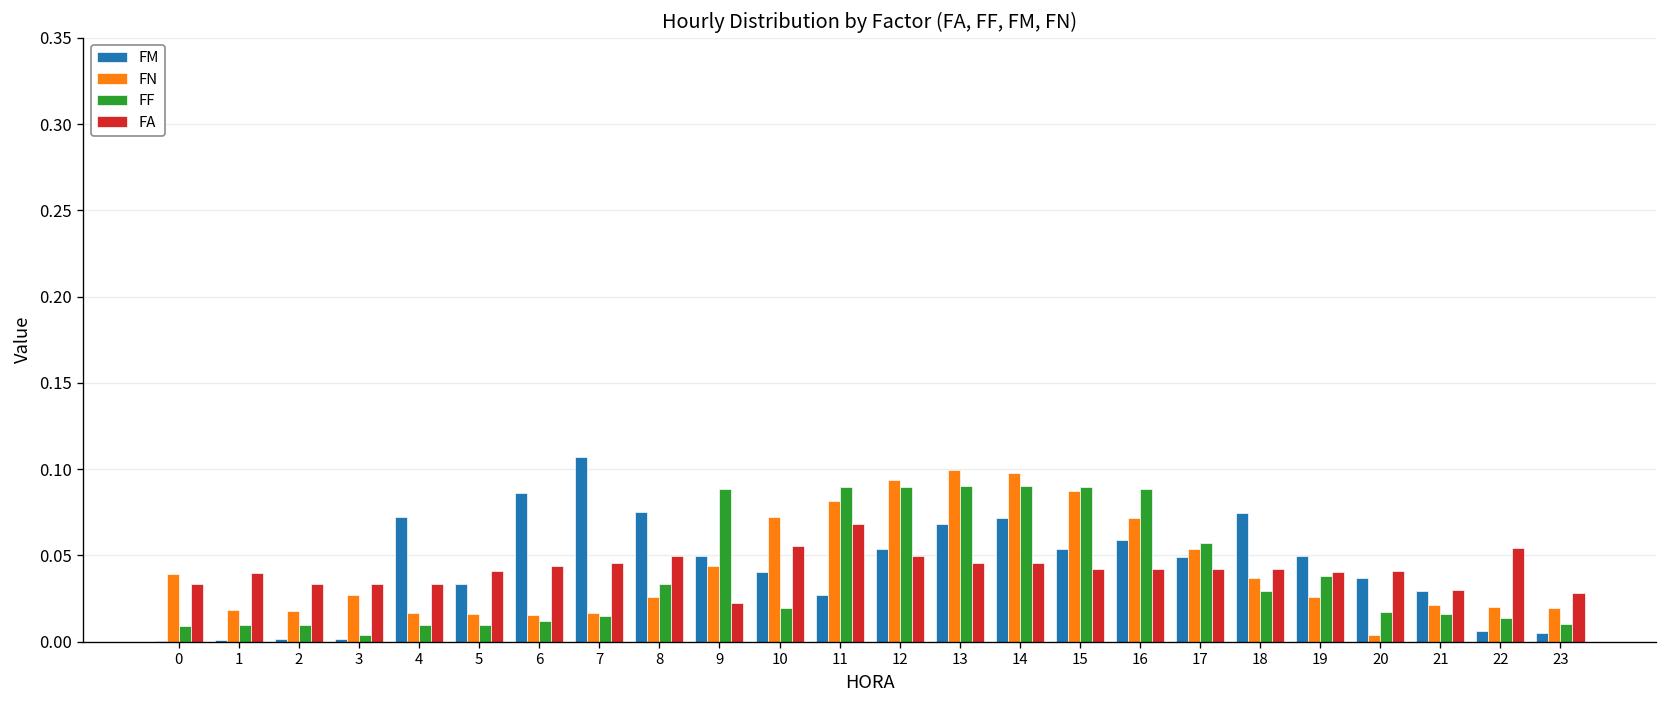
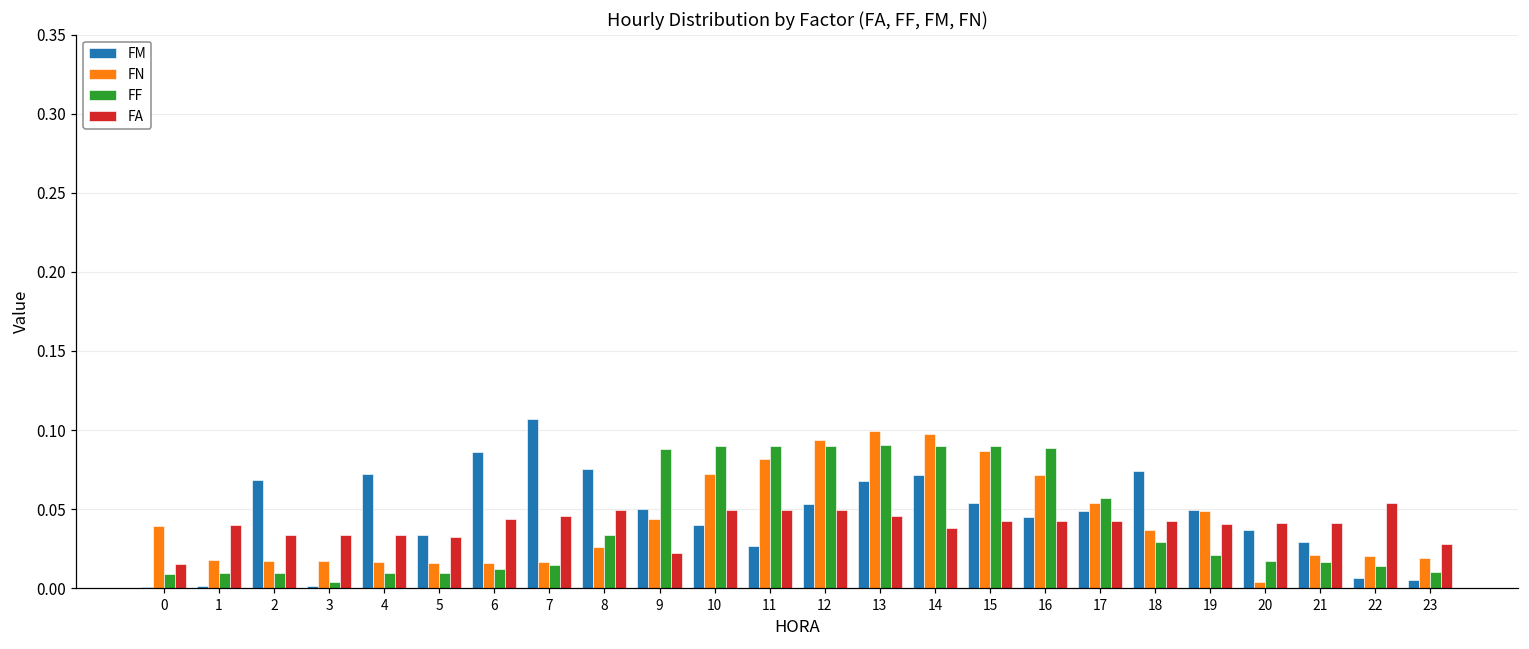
FA, 0: 0.034 -> 0.015
FM, 2: 0.001 -> 0.068
FN, 3: 0.027 -> 0.017
FA, 5: 0.041 -> 0.032
FF, 10: 0.019 -> 0.090
FA, 10: 0.056 -> 0.050
FA, 11: 0.068 -> 0.050
FA, 14: 0.046 -> 0.038
FM, 16: 0.059 -> 0.045
FN, 19: 0.026 -> 0.049
FF, 19: 0.038 -> 0.021
FA, 21: 0.030 -> 0.041
